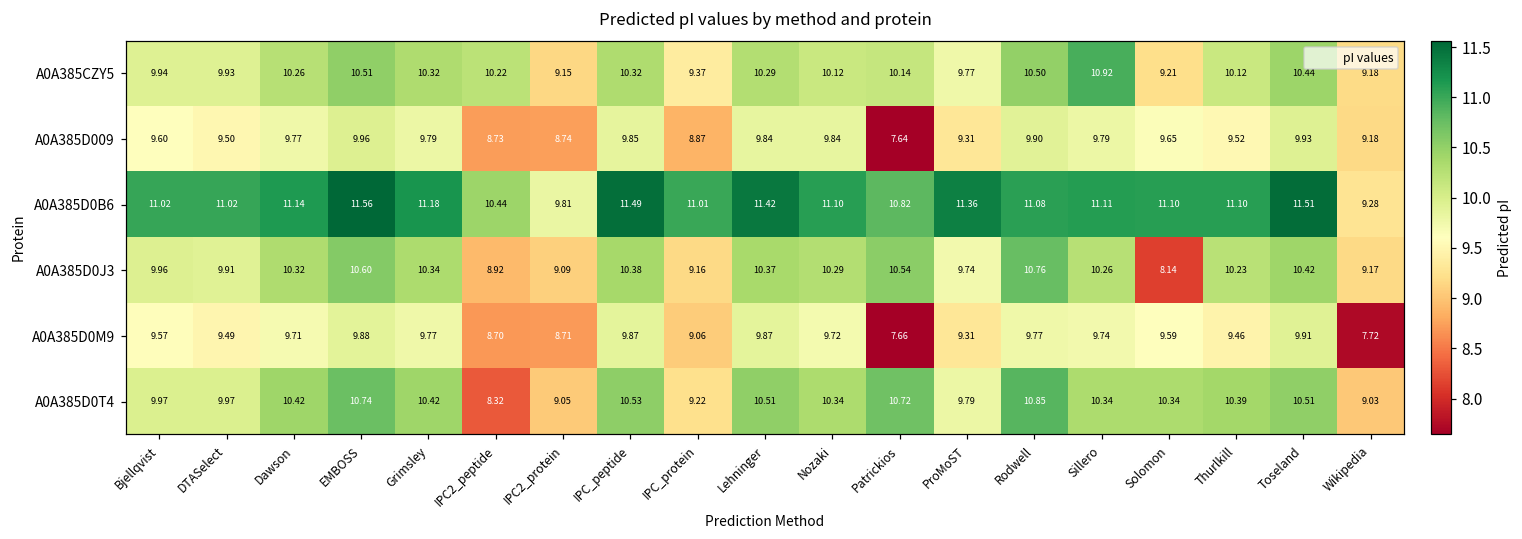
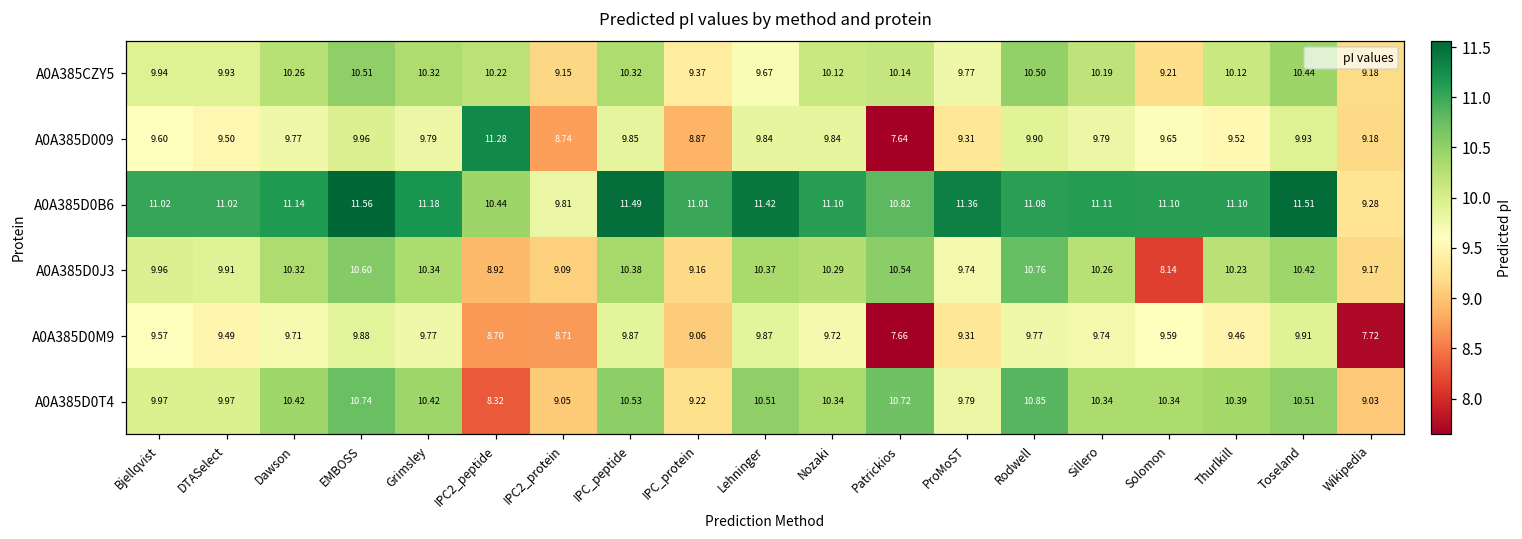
A0A385CZY5, Lehninger: 10.29 -> 9.67
A0A385CZY5, Sillero: 10.92 -> 10.19
A0A385D009, IPC2_peptide: 8.73 -> 11.28
